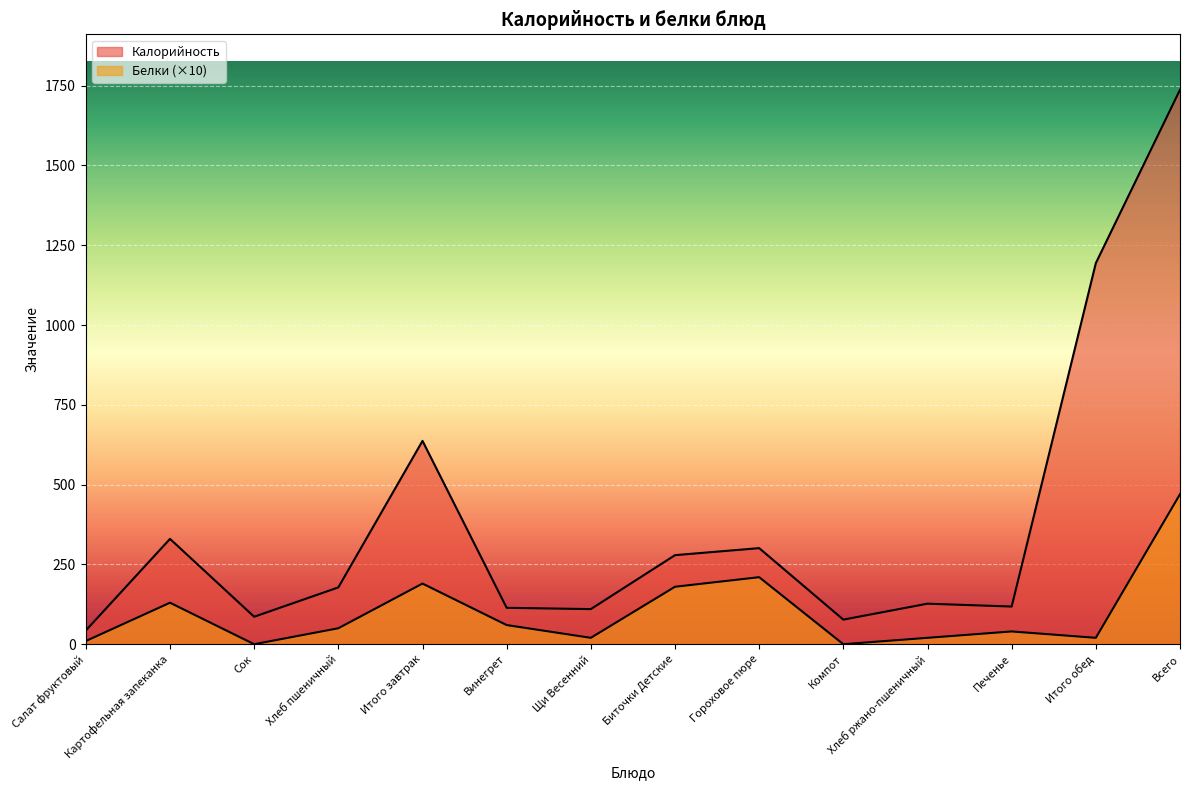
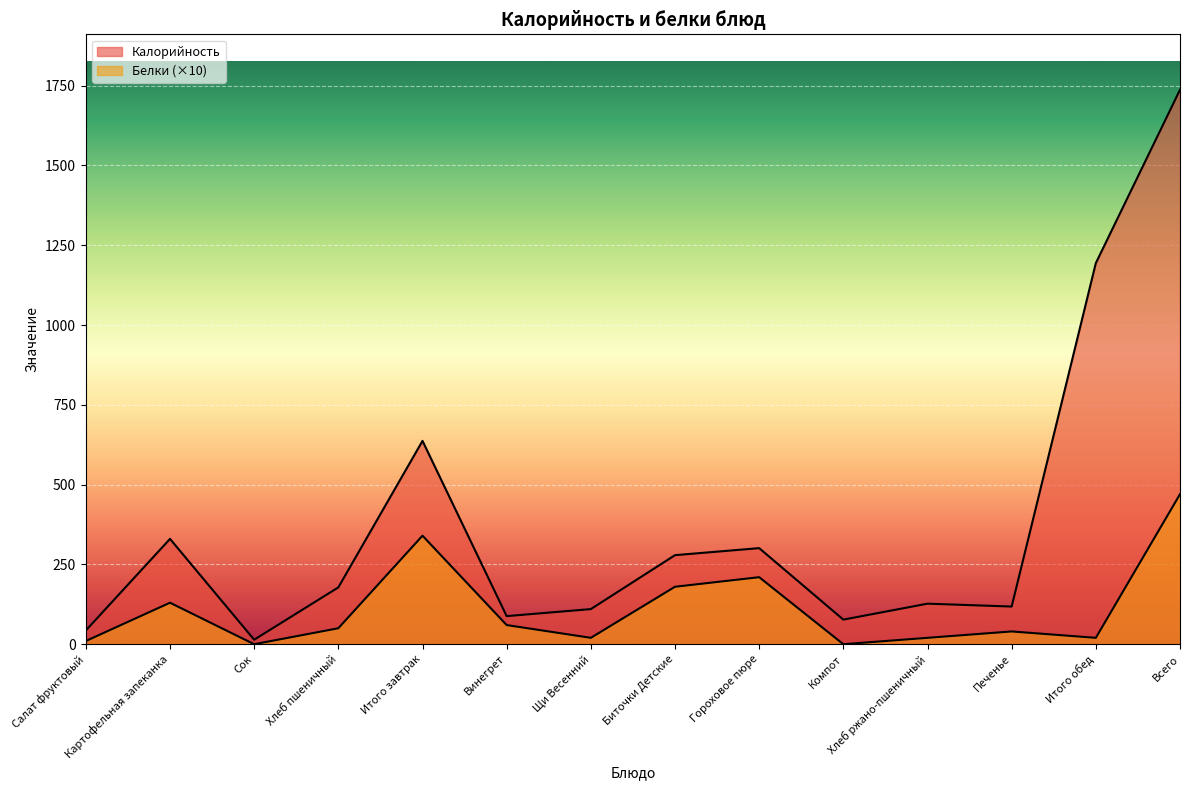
Калорийность, Сок: 90 -> 10
Белки (×10), Итого завтрак: 190 -> 340
Калорийность, Винегрет: 110 -> 90
